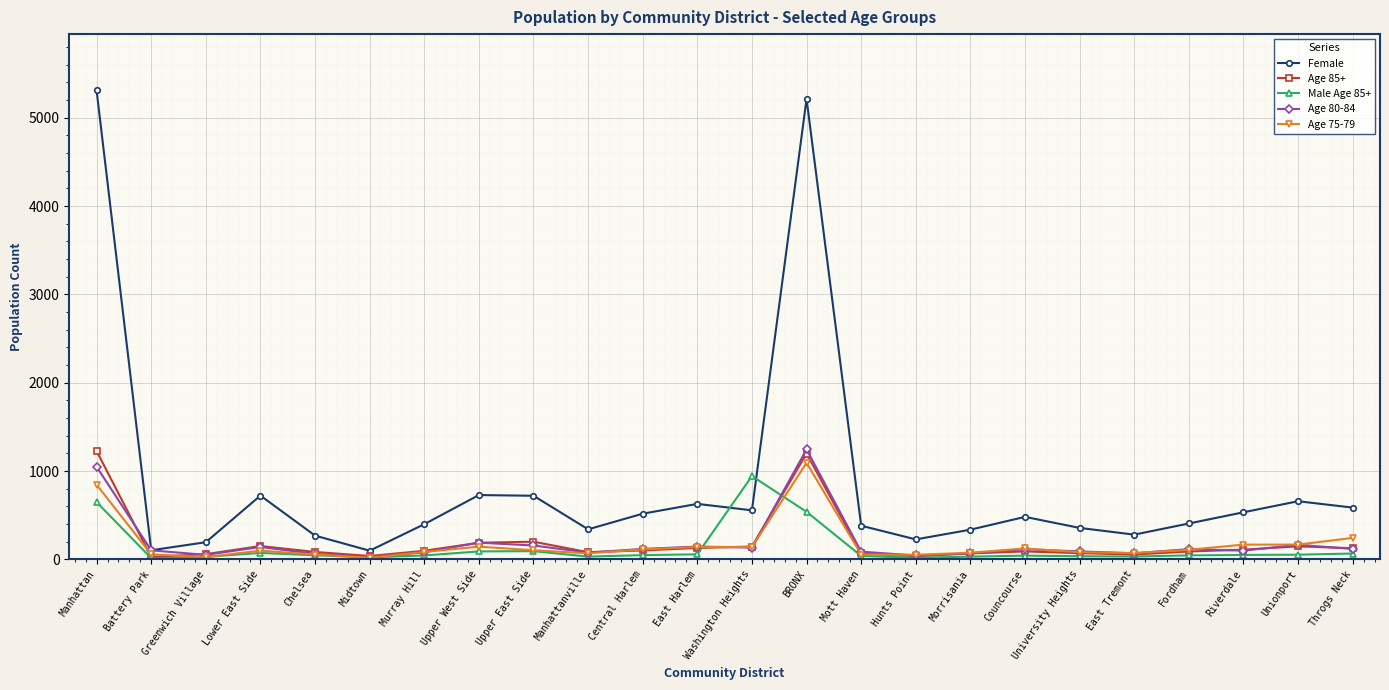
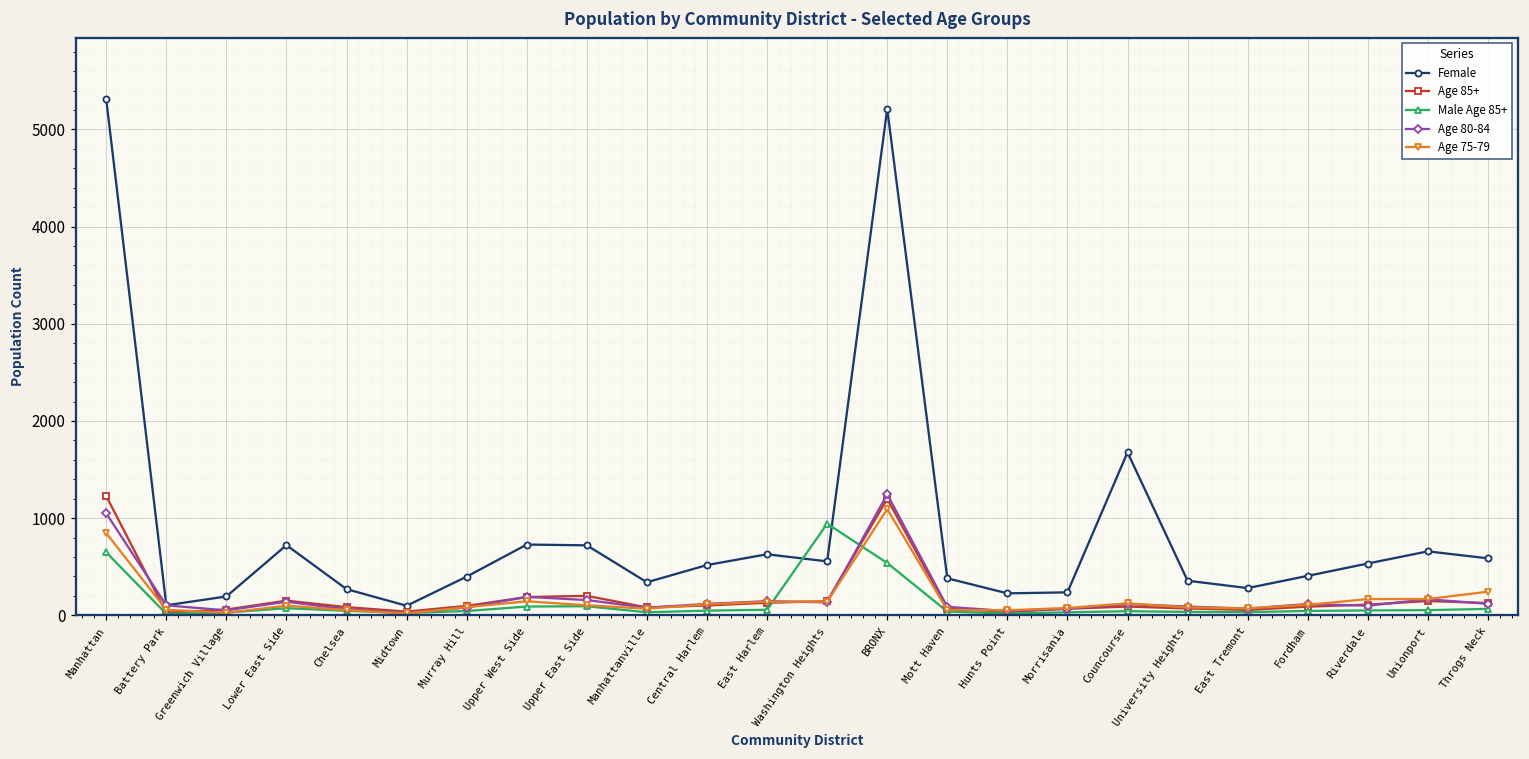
Female, Morrisania: 300 -> 200
Female, Councourse: 500 -> 1700
